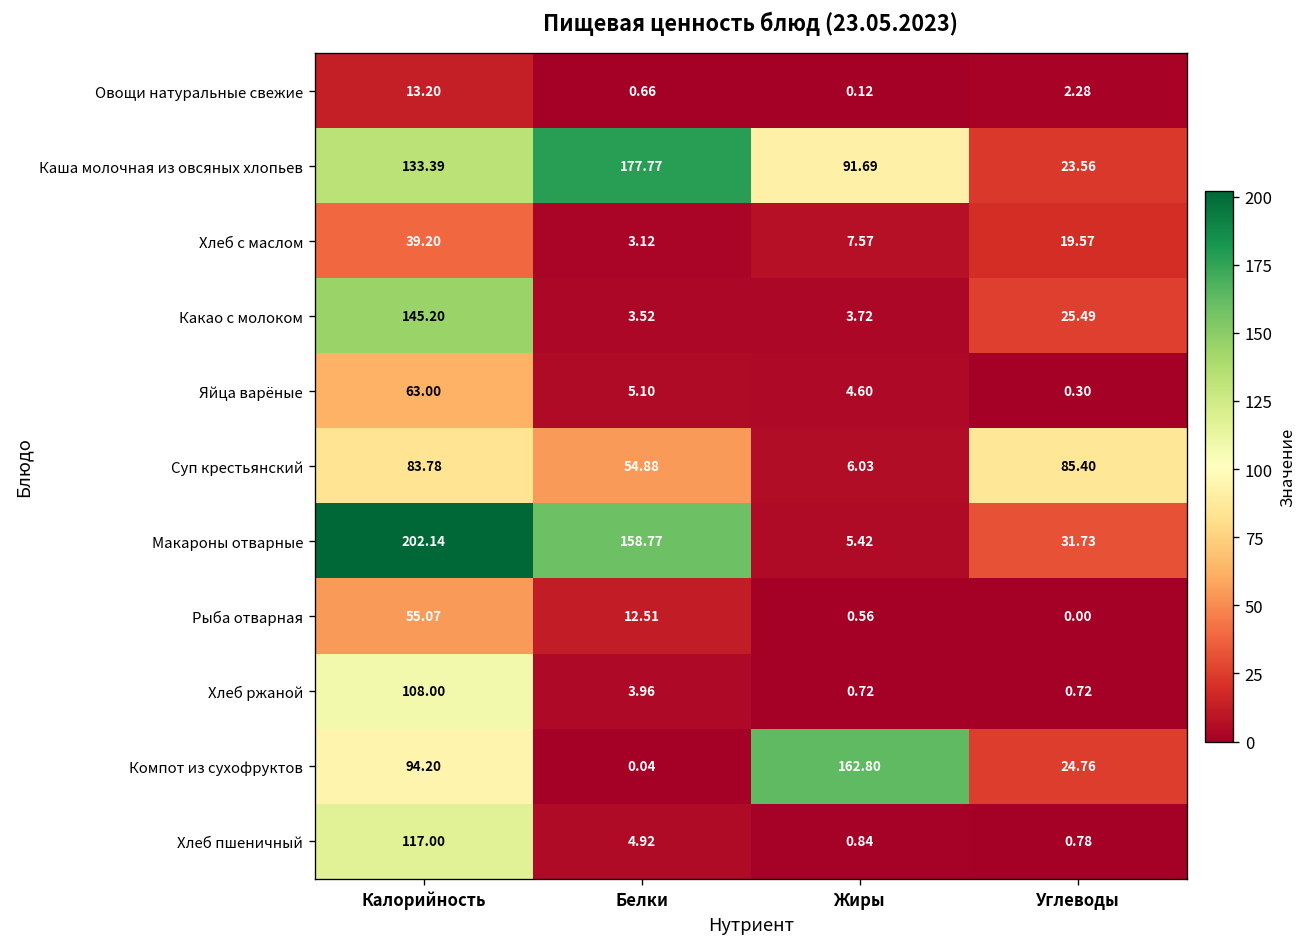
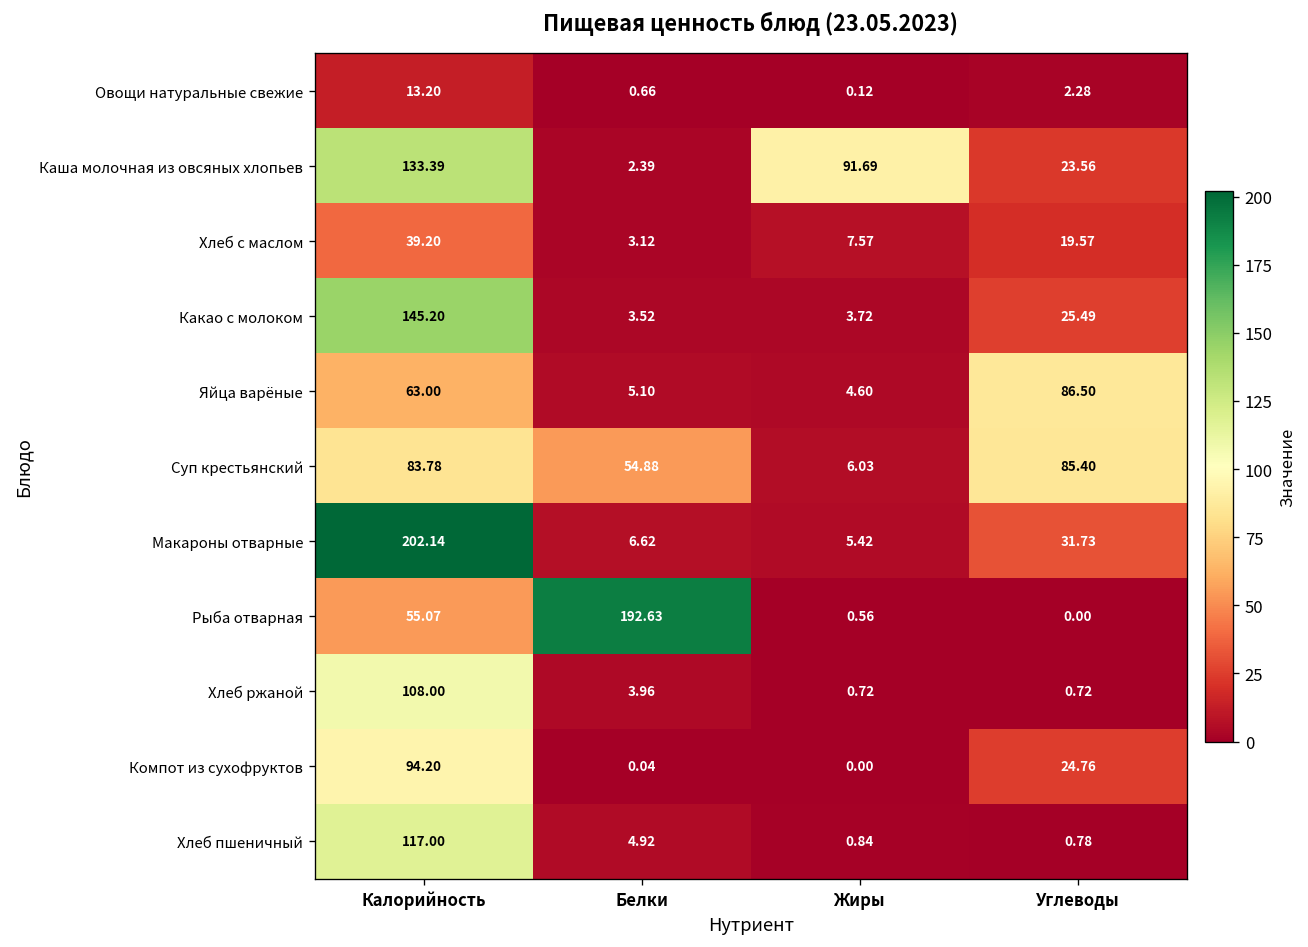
Каша молочная из овсяных хлопьев, Белки: 177.77 -> 2.39
Яйца варёные, Углеводы: 0.30 -> 86.50
Макароны отварные, Белки: 158.77 -> 6.62
Рыба отварная, Белки: 12.51 -> 192.63
Компот из сухофруктов, Жиры: 162.80 -> 0.00
